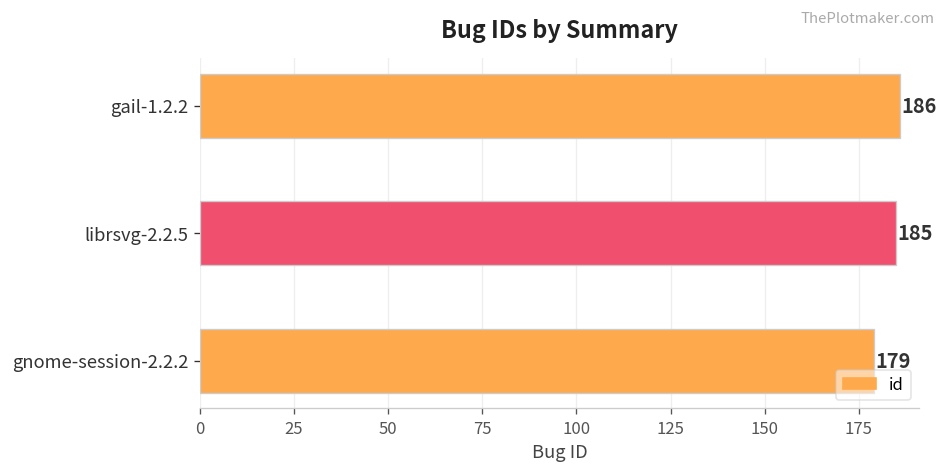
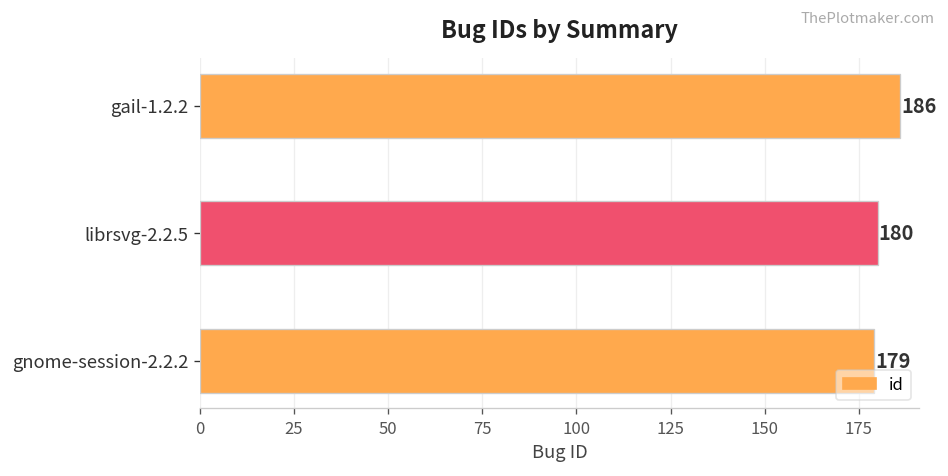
librsvg-2.2.5: 185 -> 180
